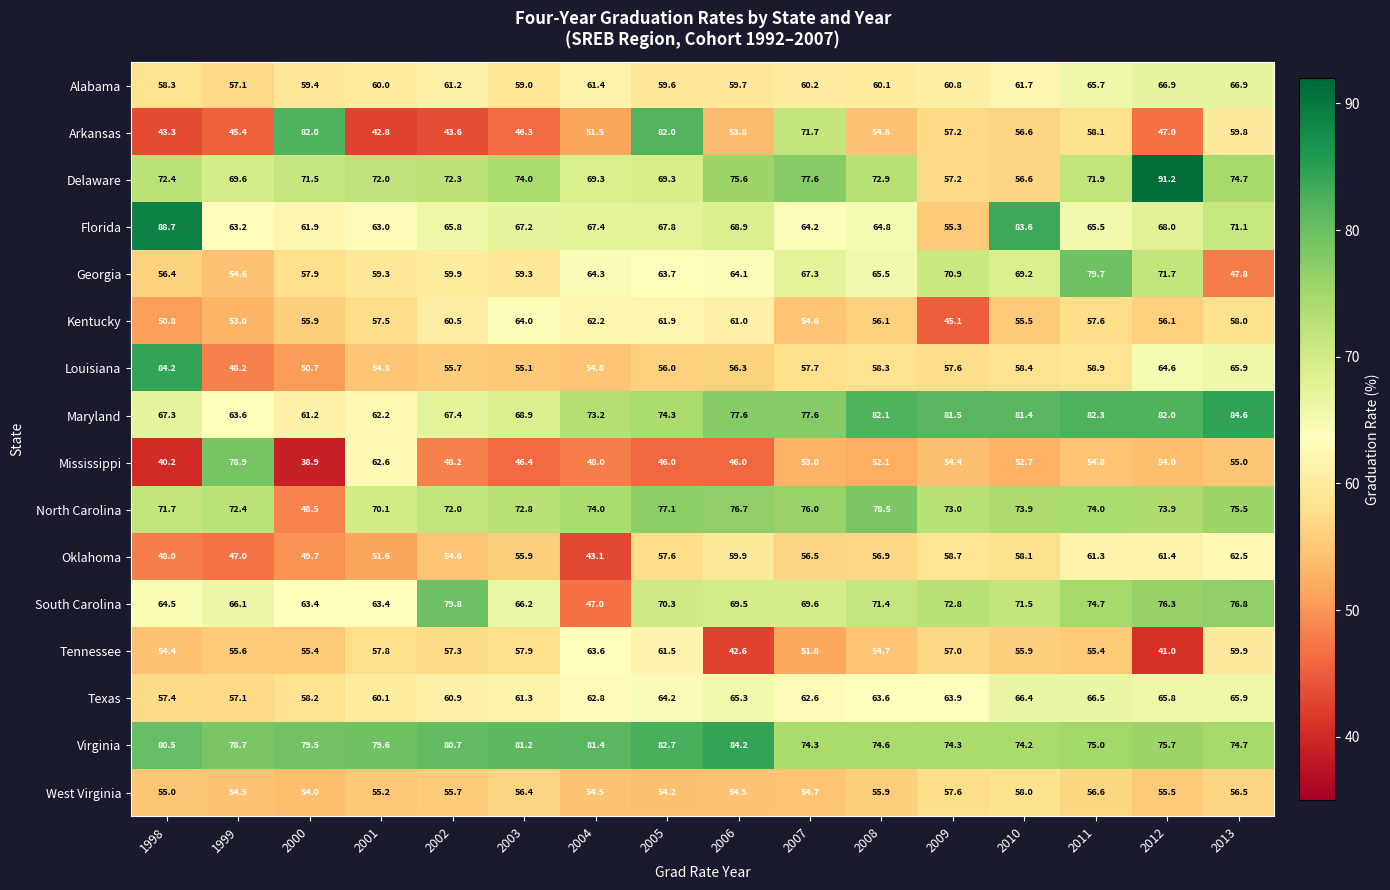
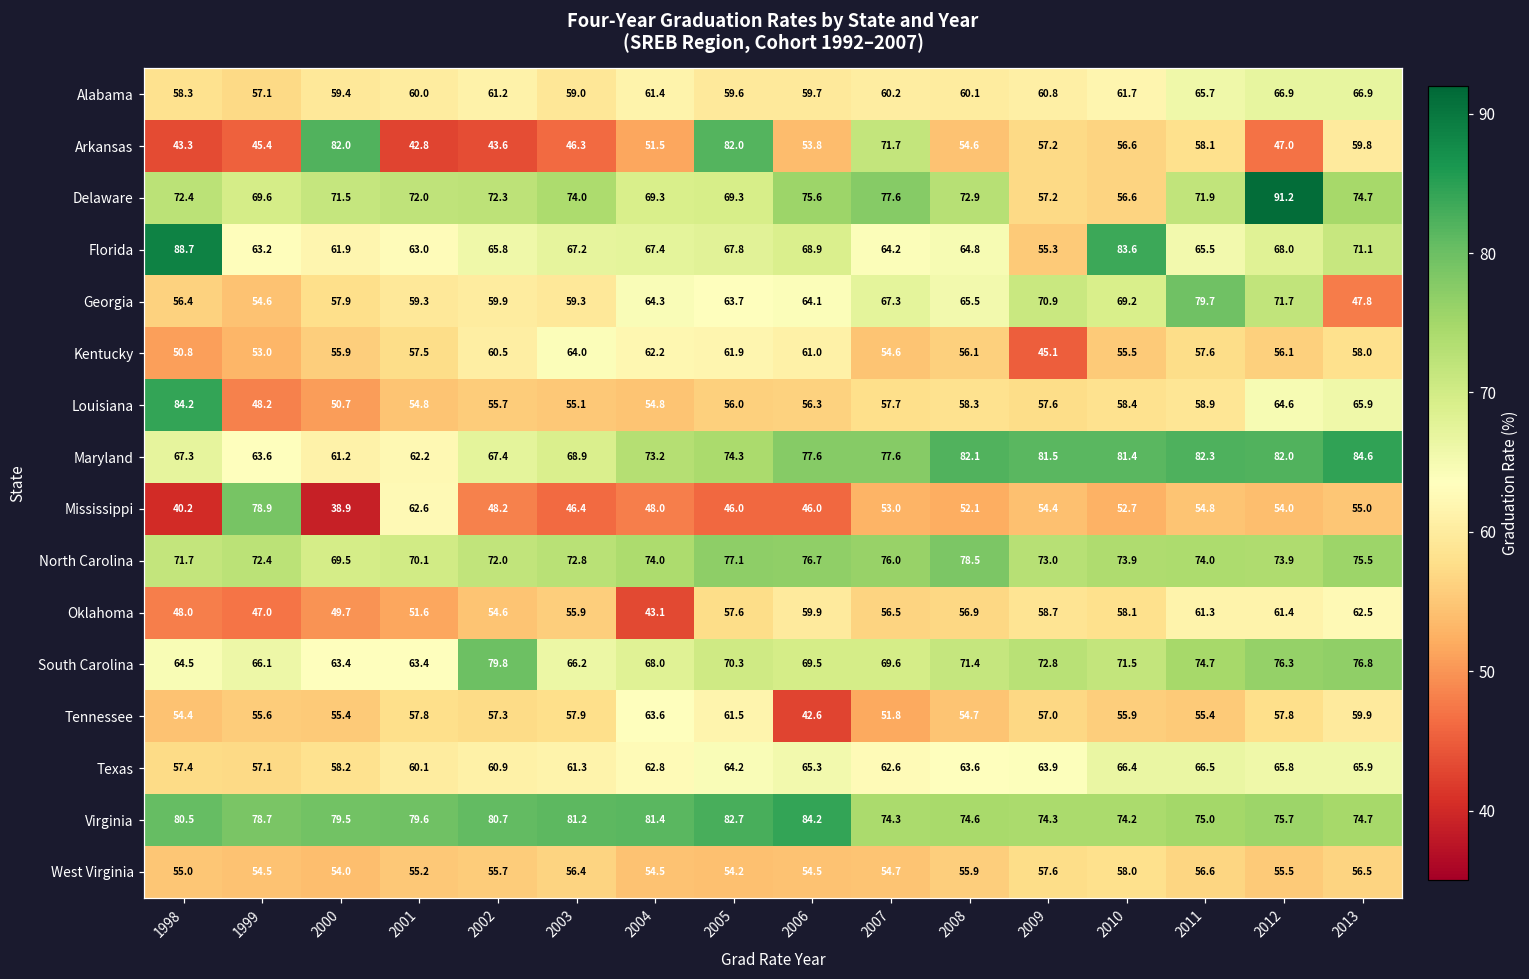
North Carolina, 2000: 48.5 -> 69.5
South Carolina, 2004: 47.0 -> 68.0
Tennessee, 2012: 41.0 -> 57.8
